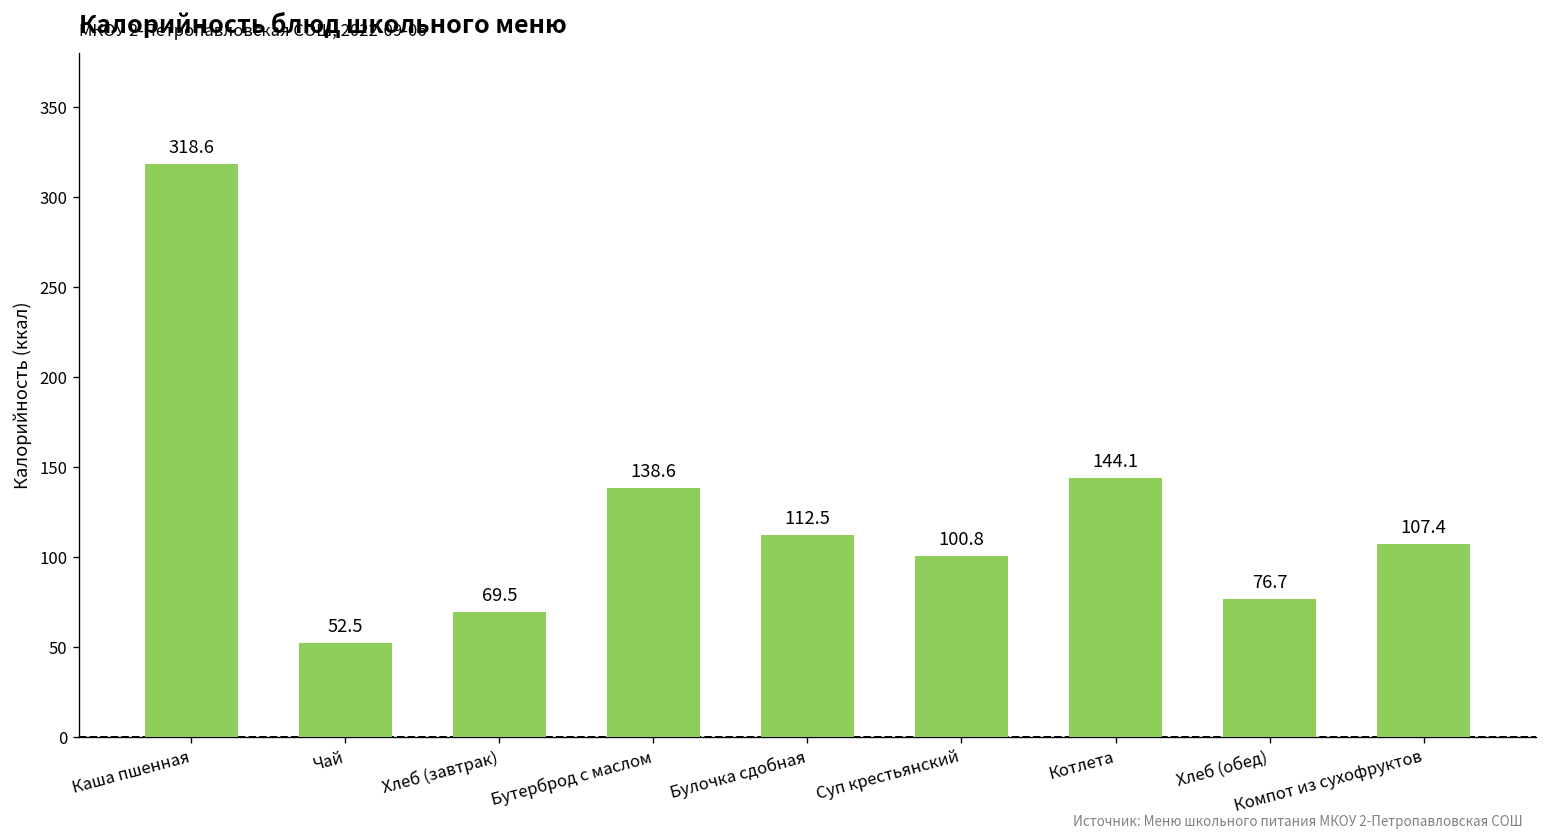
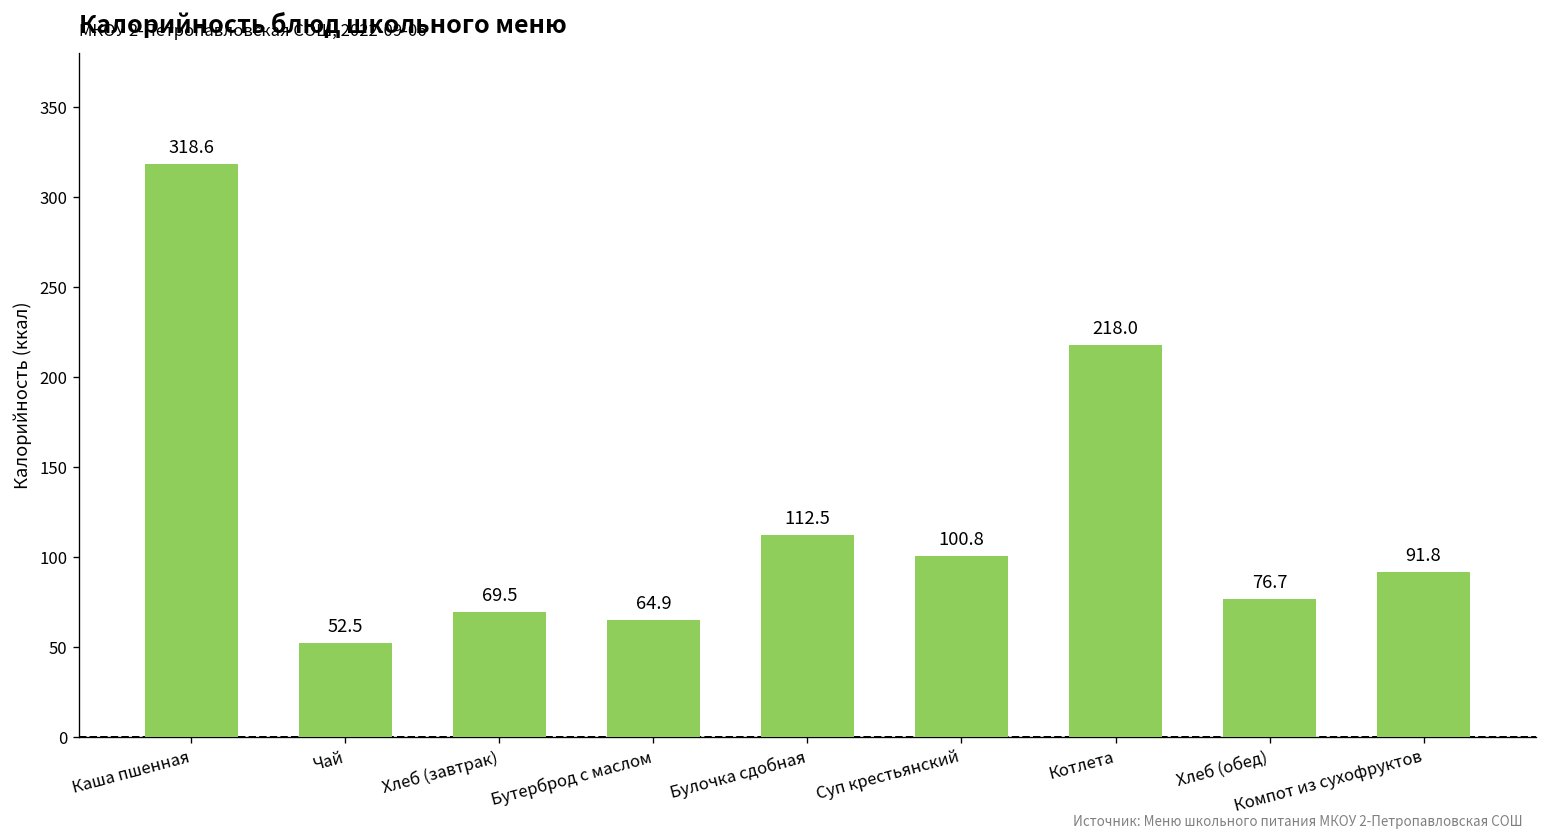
Бутерброд с маслом: 138.6 -> 64.9
Котлета: 144.1 -> 218.0
Компот из сухофруктов: 107.4 -> 91.8
